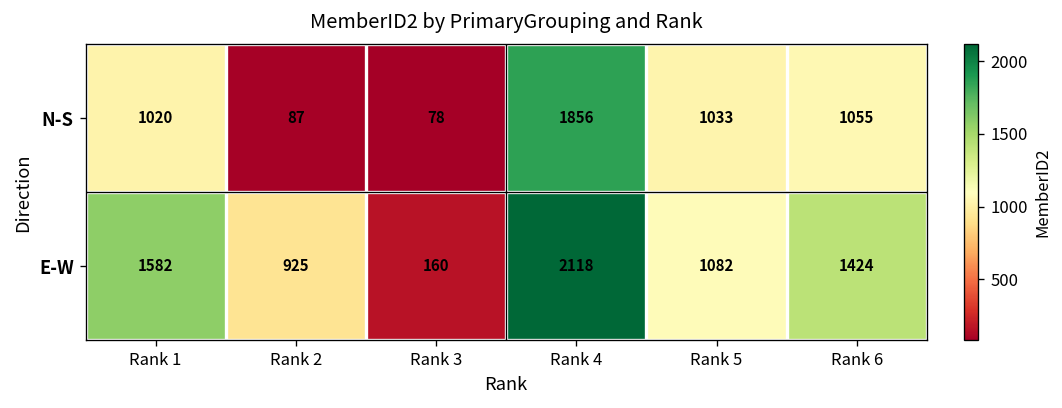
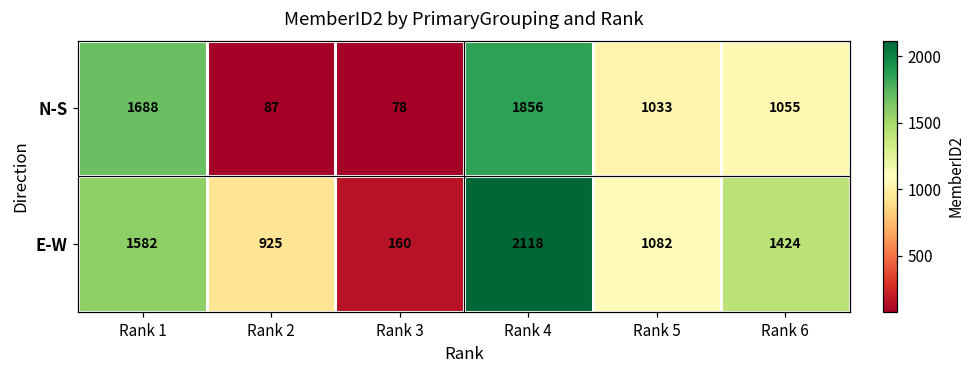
N-S, Rank 1: 1020 -> 1688
